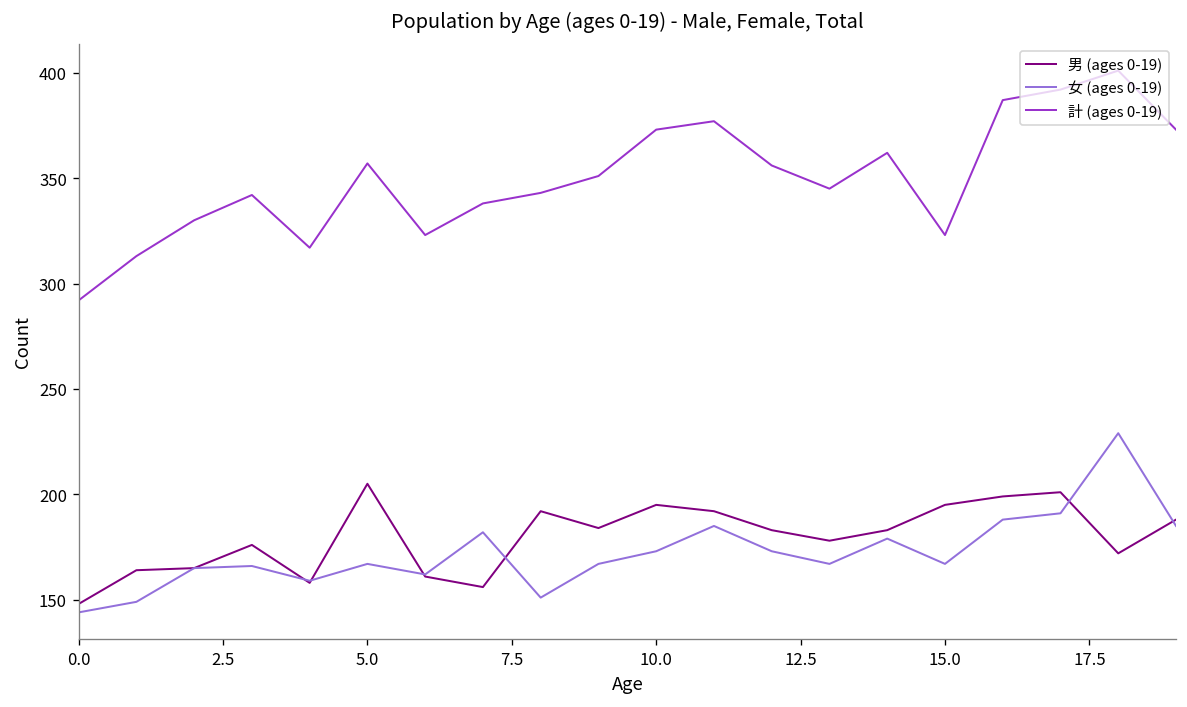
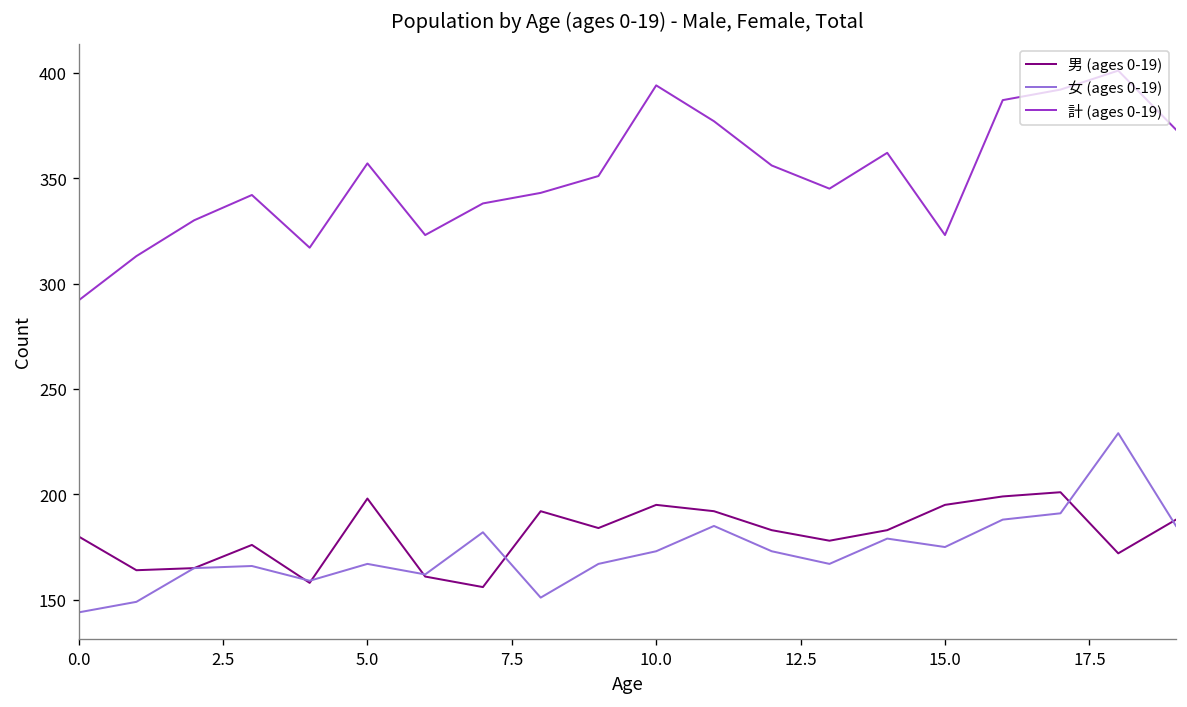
男 (ages 0-19), 0.0: 148 -> 180
男 (ages 0-19), 5.0: 205 -> 198
計 (ages 0-19), 10.0: 373 -> 394
女 (ages 0-19), 15.0: 167 -> 175
